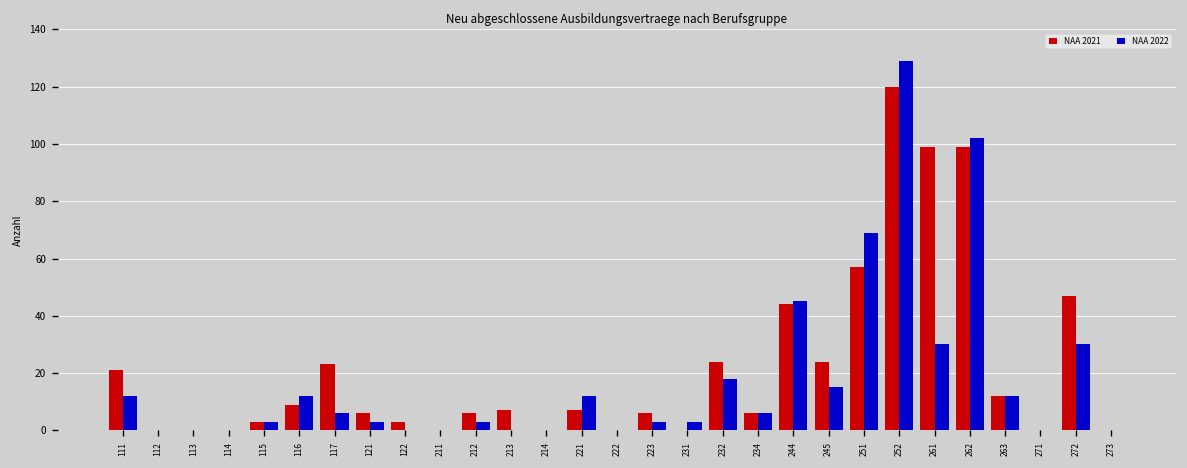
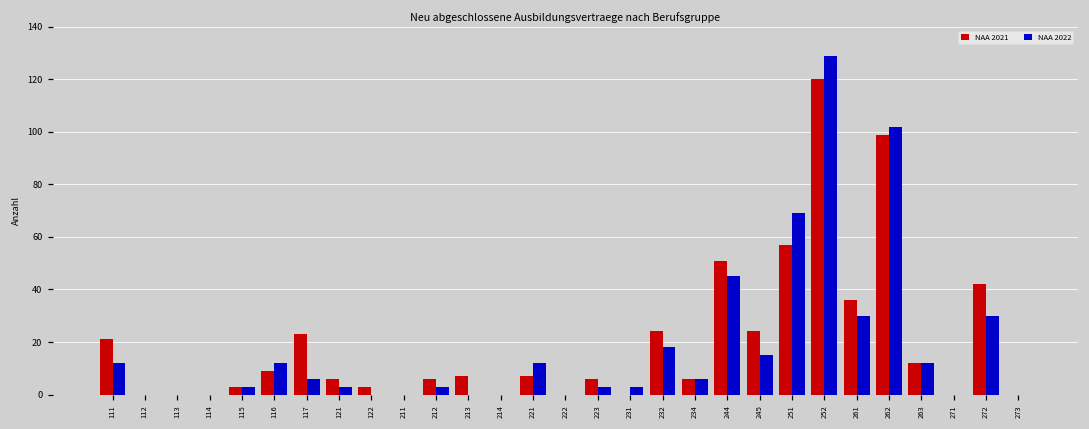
NAA 2021, 244: 44 -> 51
NAA 2021, 261: 99 -> 36
NAA 2021, 272: 47 -> 42
